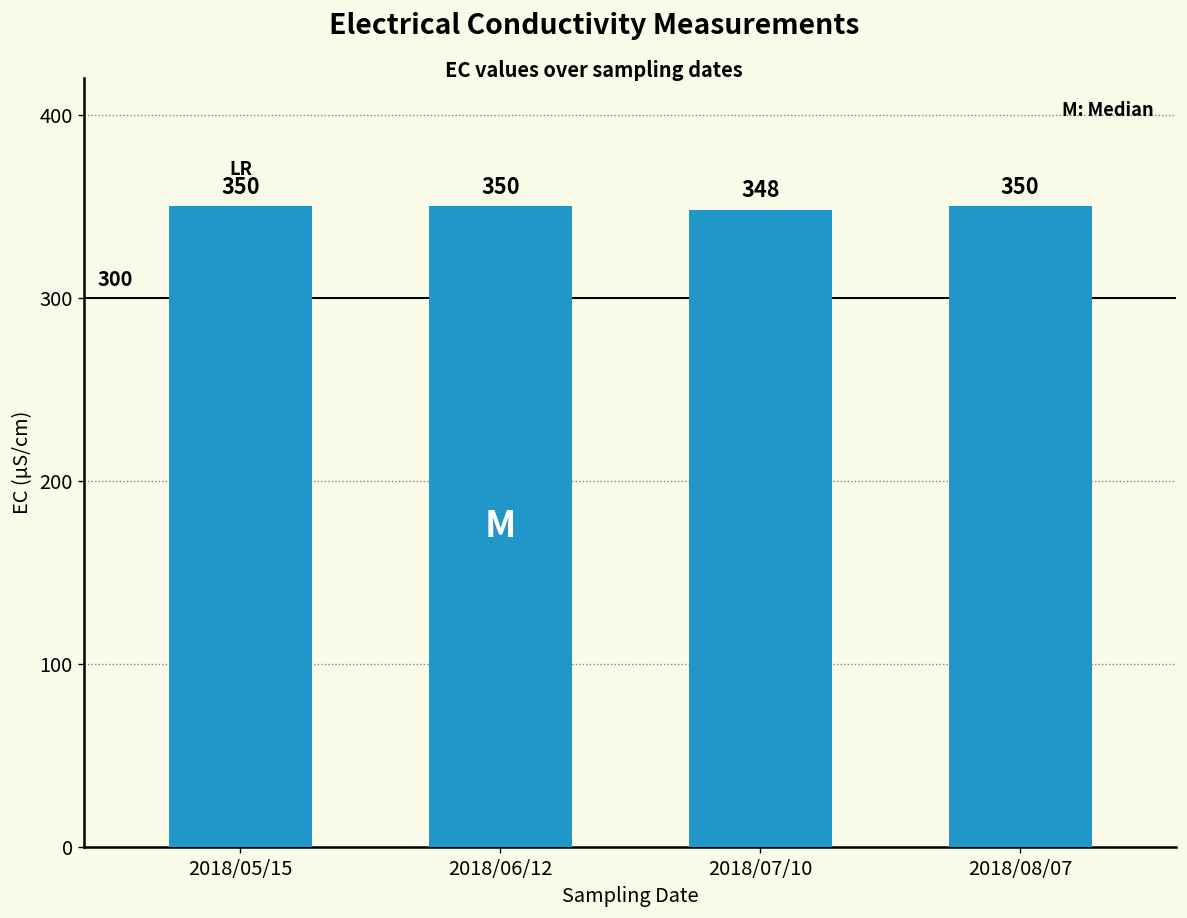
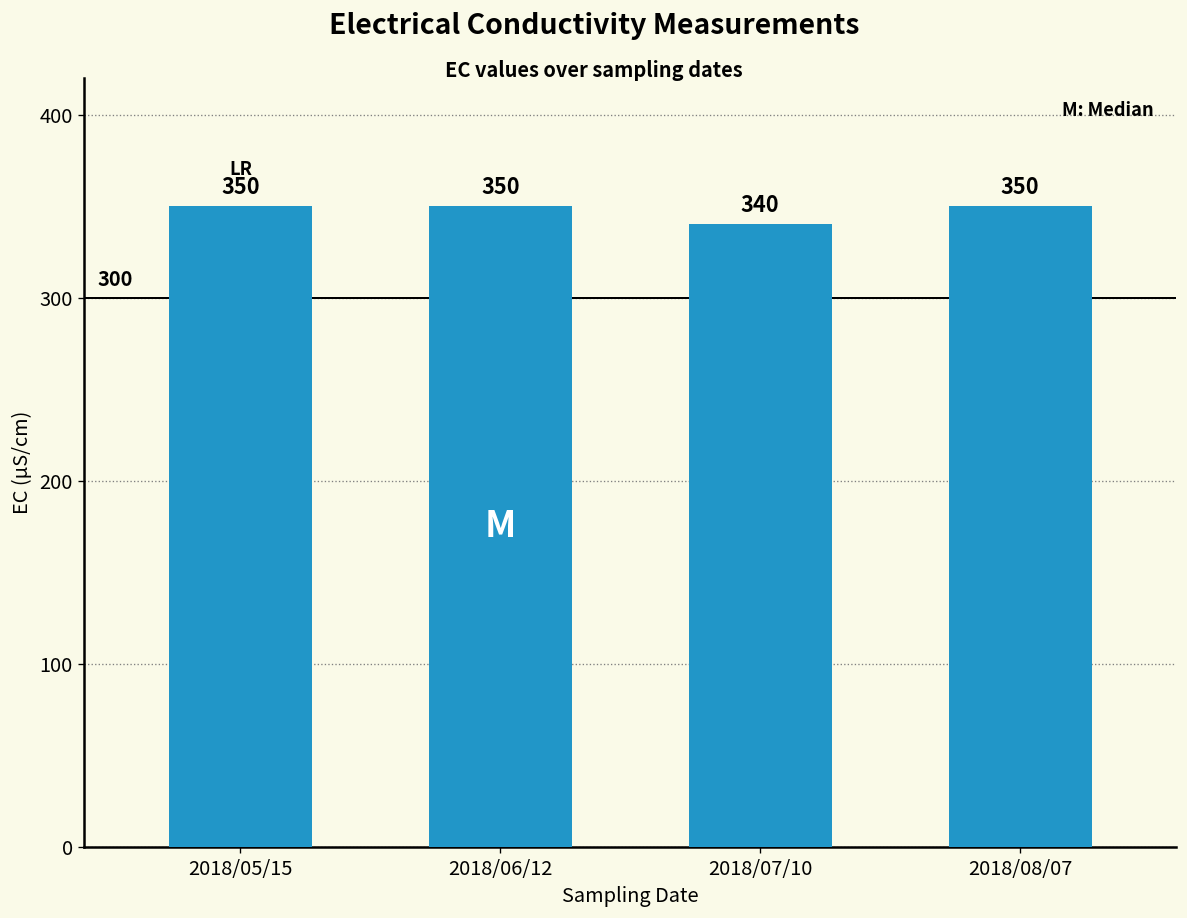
2018/07/10: 348 -> 340
